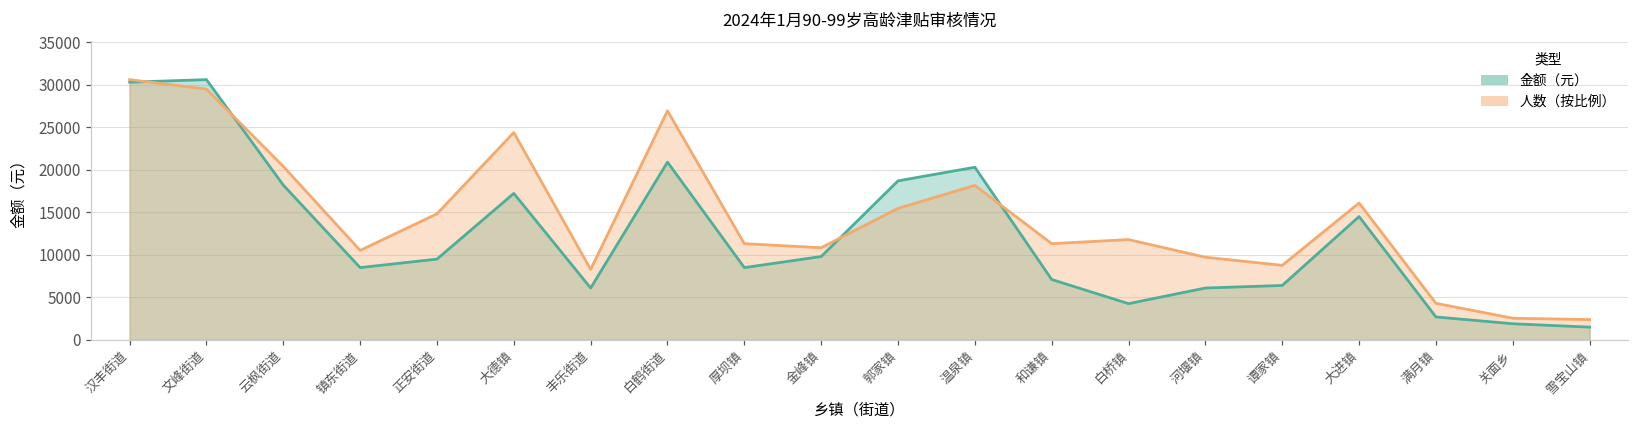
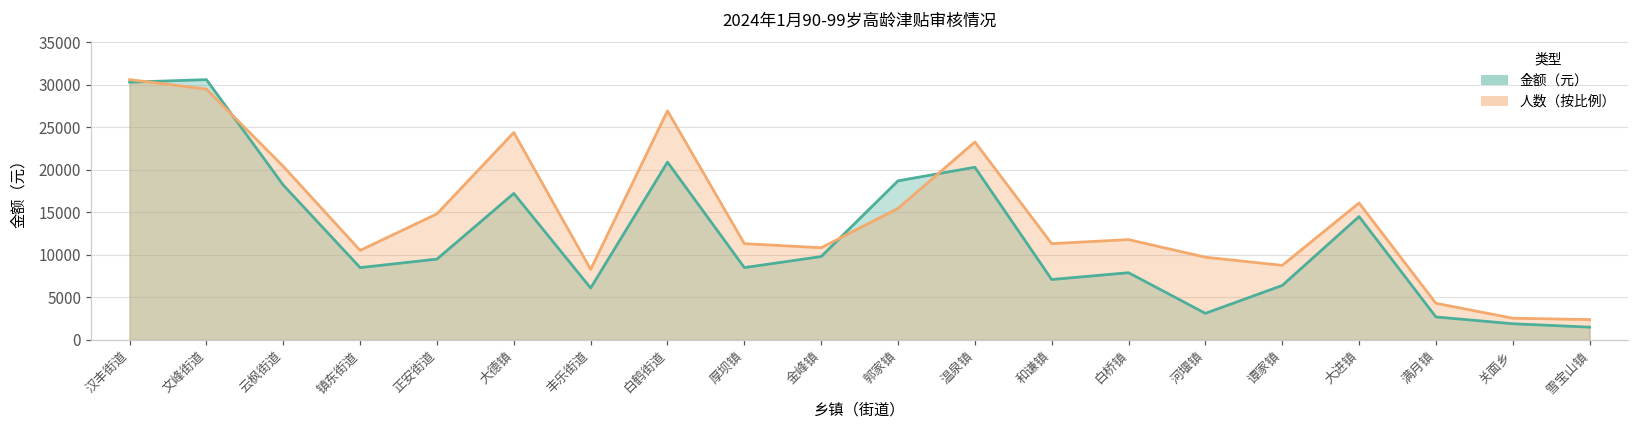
人数（按比例）, 温泉镇: 18000 -> 23000
金额（元）, 白桥镇: 4000 -> 8000
金额（元）, 河堰镇: 6000 -> 3000
